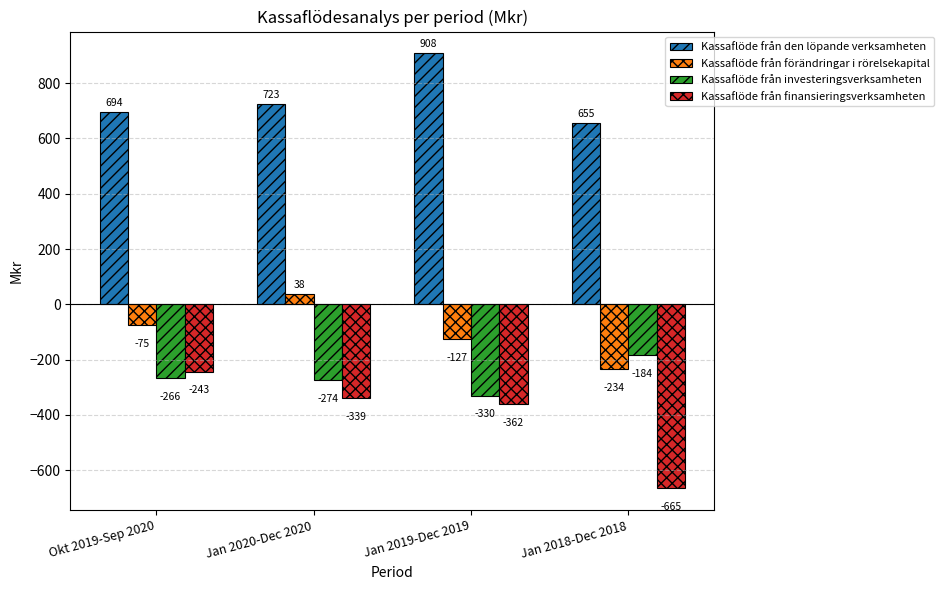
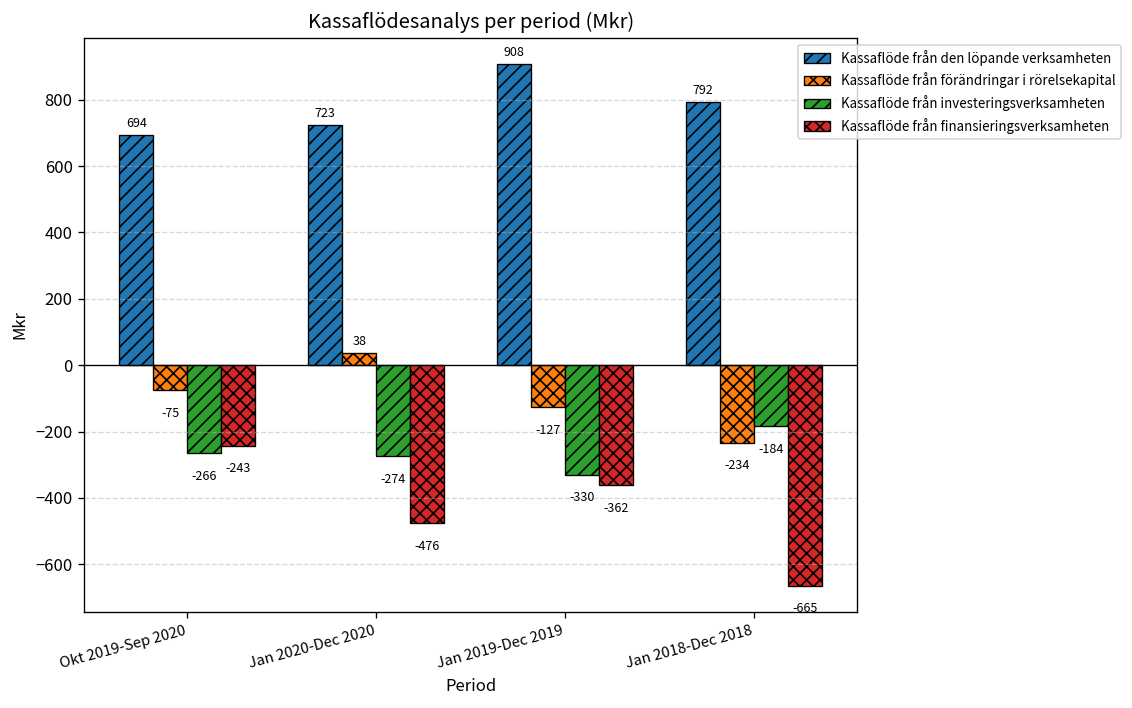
Kassaflöde från finansieringsverksamheten, Jan 2020-Dec 2020: -339 -> -476
Kassaflöde från den löpande verksamheten, Jan 2018-Dec 2018: 655 -> 792
